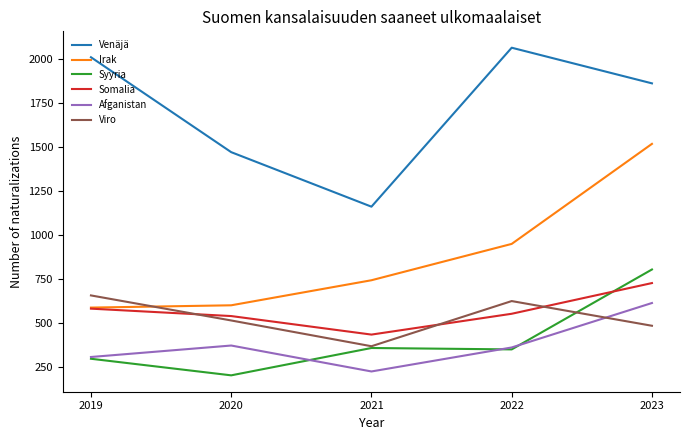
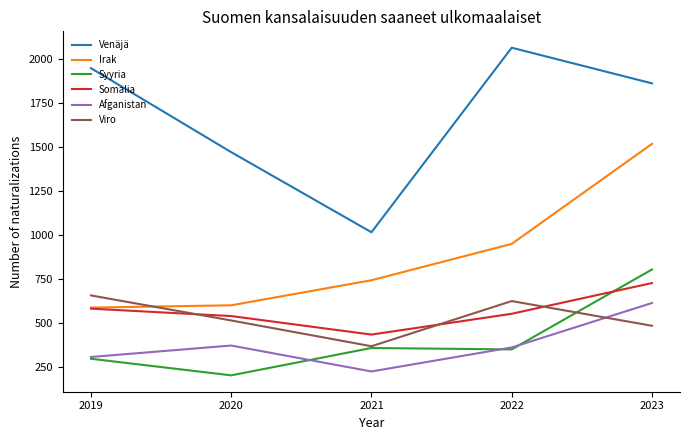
Venäjä, 2019: 2010 -> 1950
Venäjä, 2021: 1160 -> 1020
